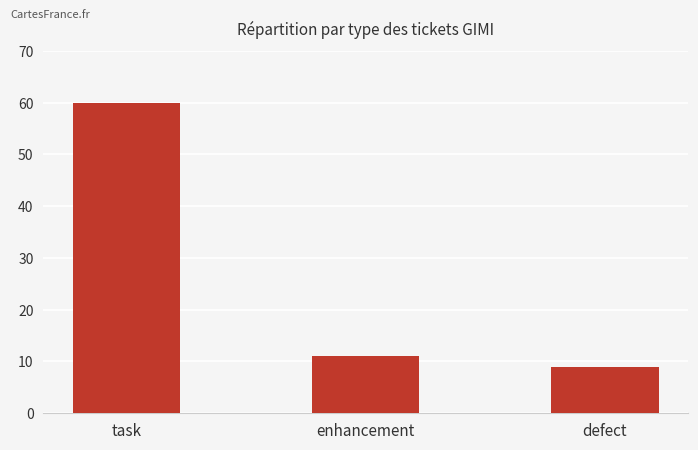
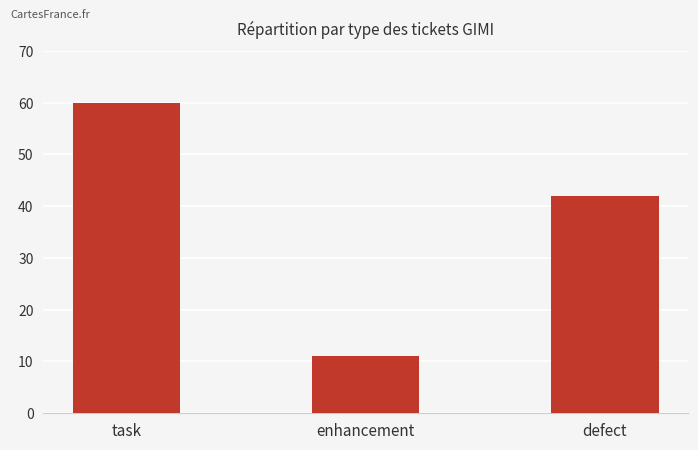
defect: 9 -> 42
